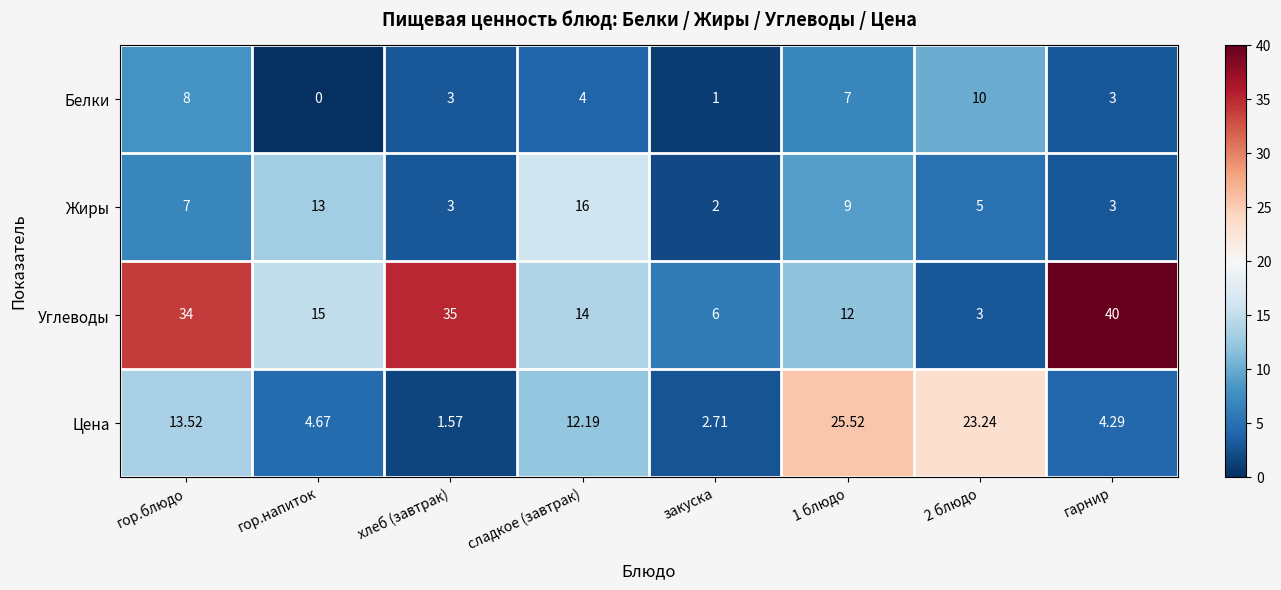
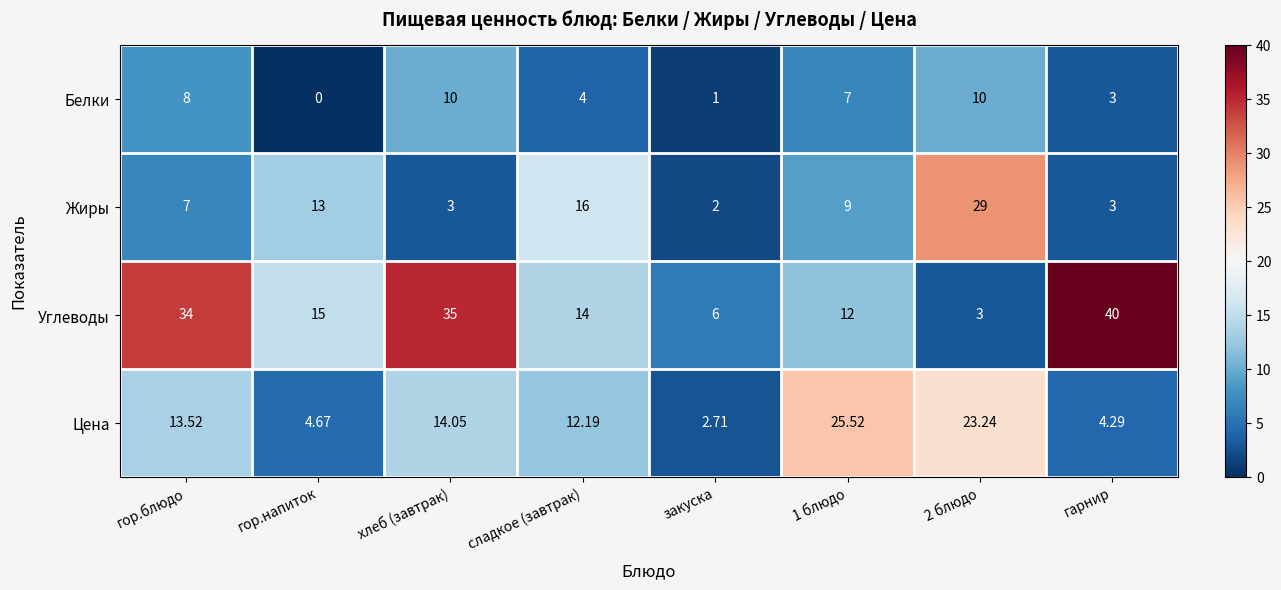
Белки, хлеб (завтрак): 3 -> 10
Жиры, 2 блюдо: 5 -> 29
Цена, хлеб (завтрак): 1.57 -> 14.05
